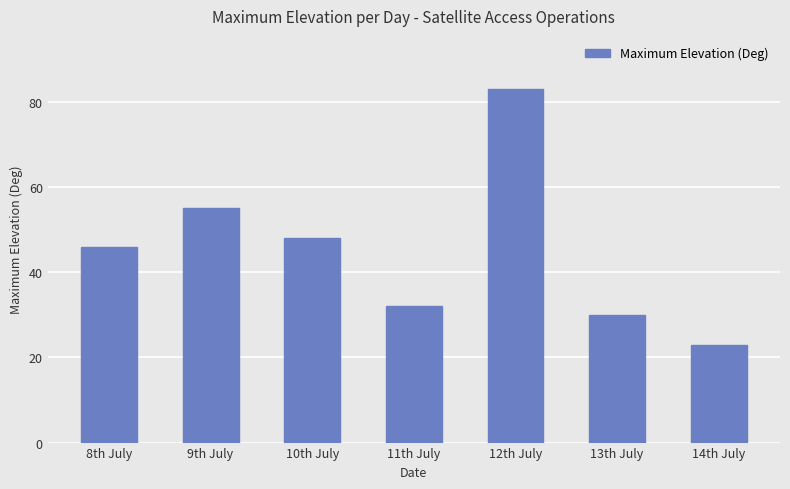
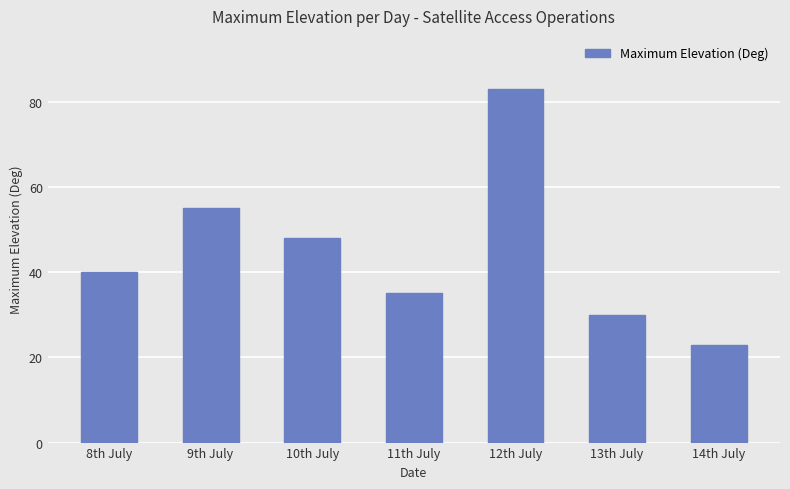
8th July: 46 -> 40
11th July: 32 -> 35
